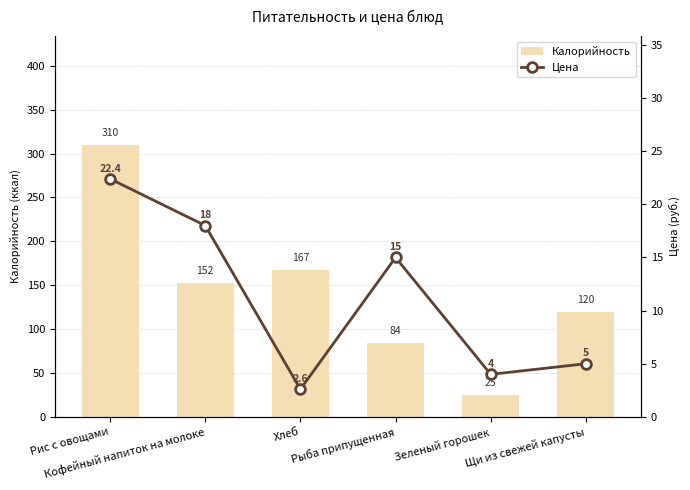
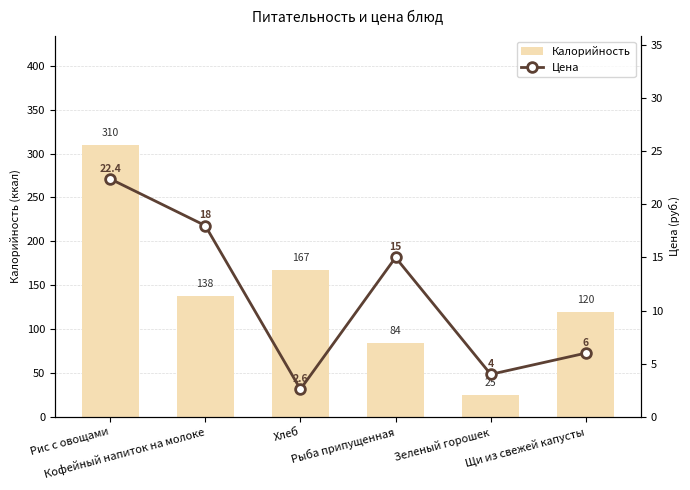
Калорийность, Кофейный напиток на молоке: 152 -> 138
Цена, Щи из свежей капусты: 5 -> 6
